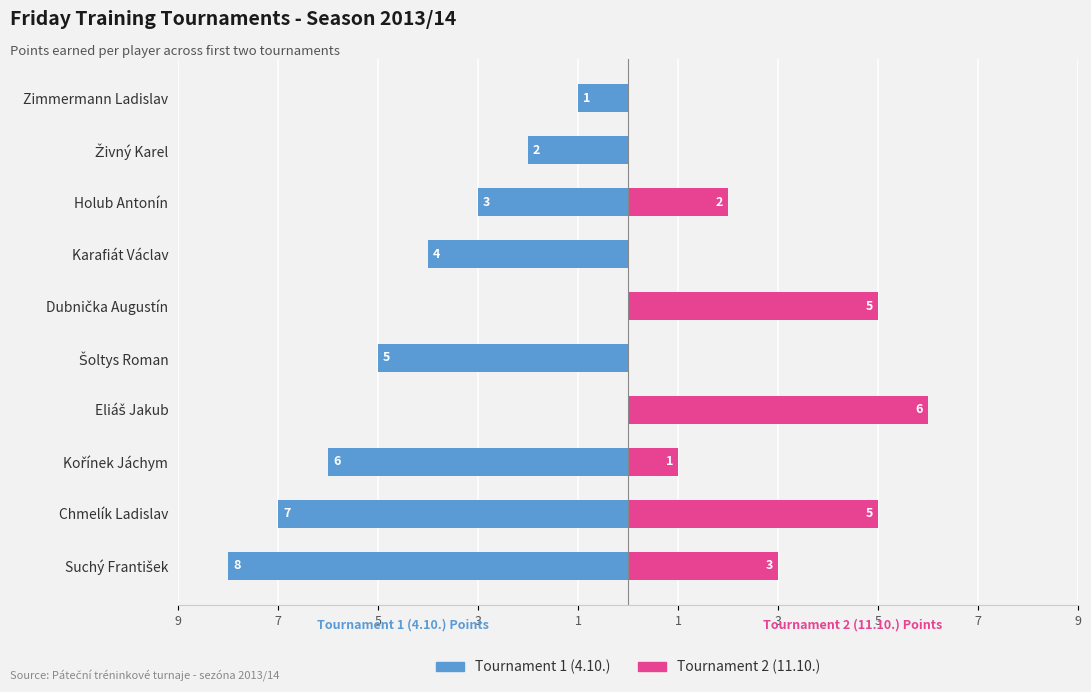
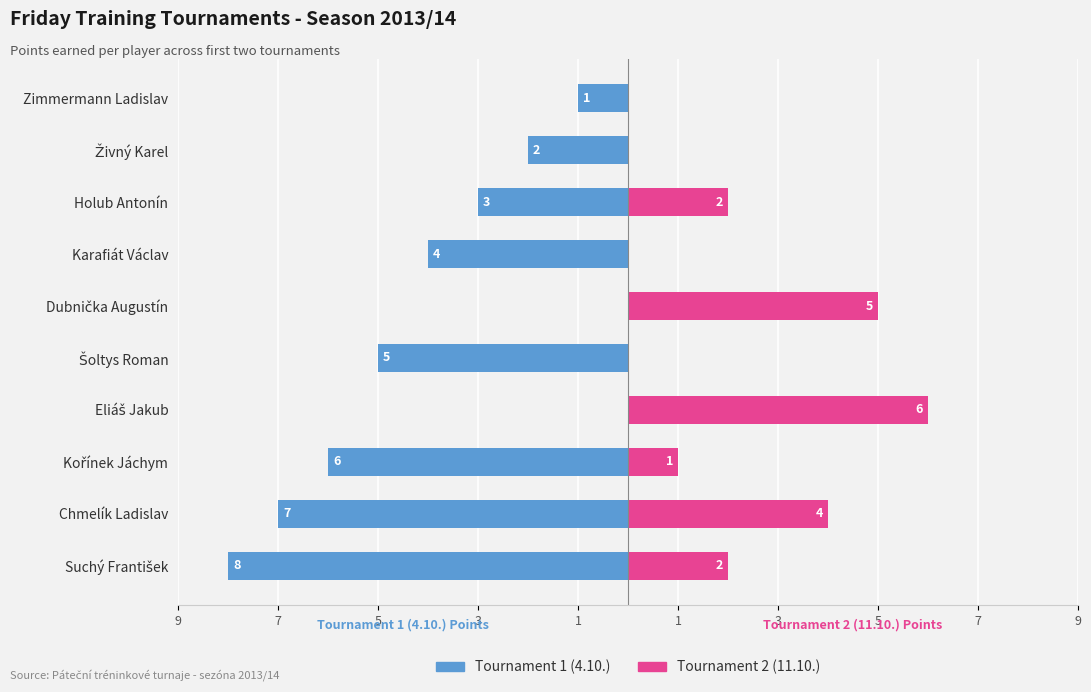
Tournament 2 (11.10.), Chmelík Ladislav: 5 -> 4
Tournament 2 (11.10.), Suchý František: 3 -> 2
